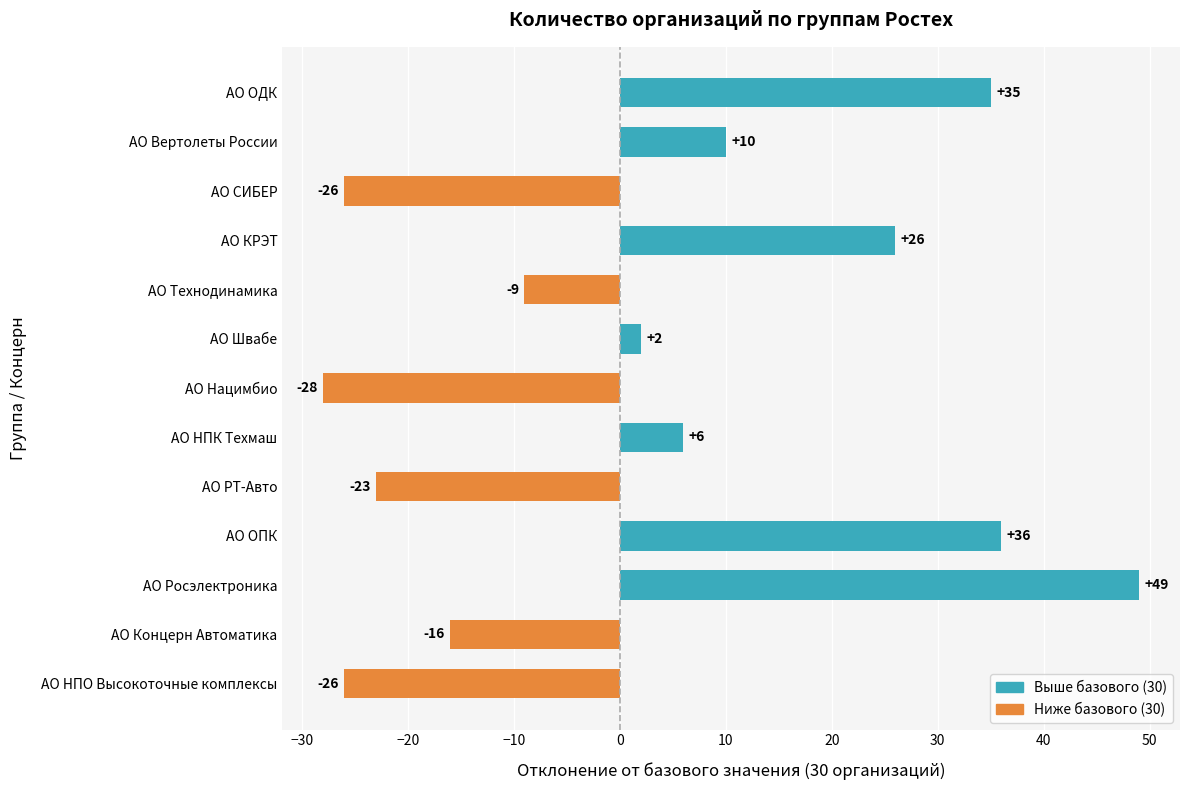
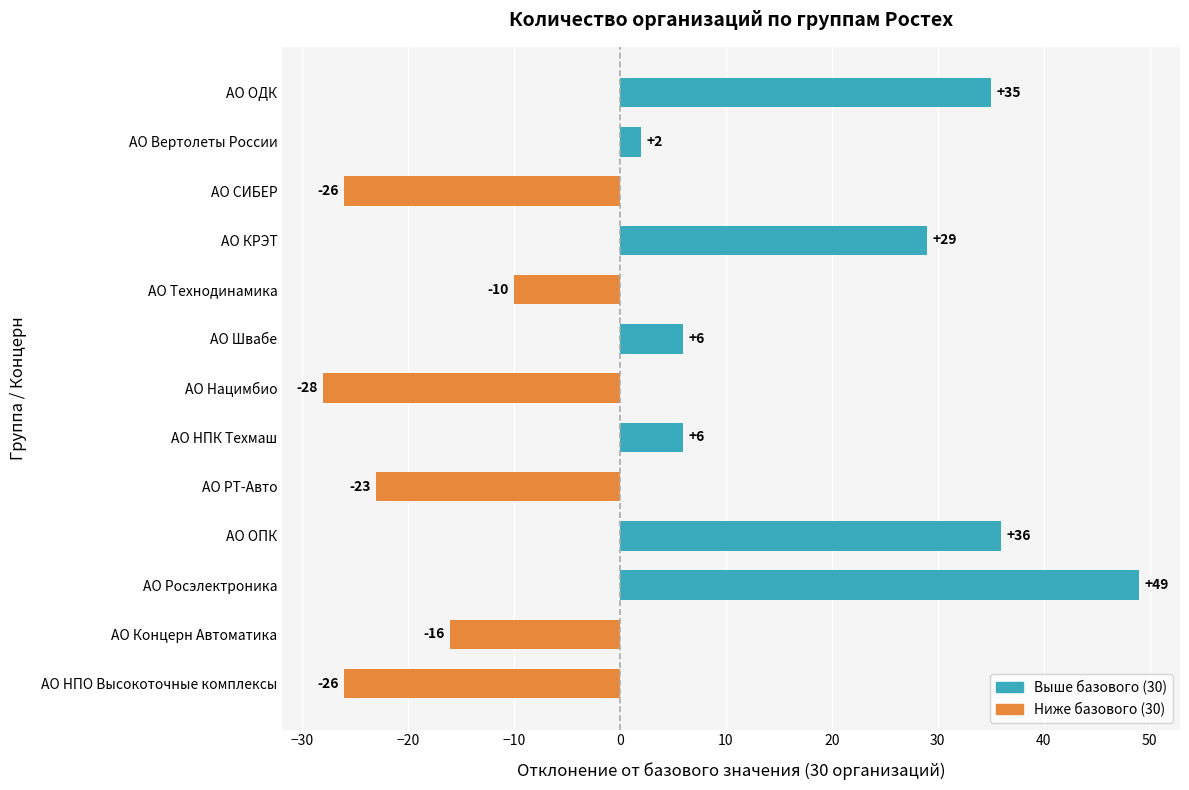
АО Вертолеты России: +10 -> +2
АО КРЭТ: +26 -> +29
АО Технодинамика: -9 -> -10
АО Швабе: +2 -> +6
